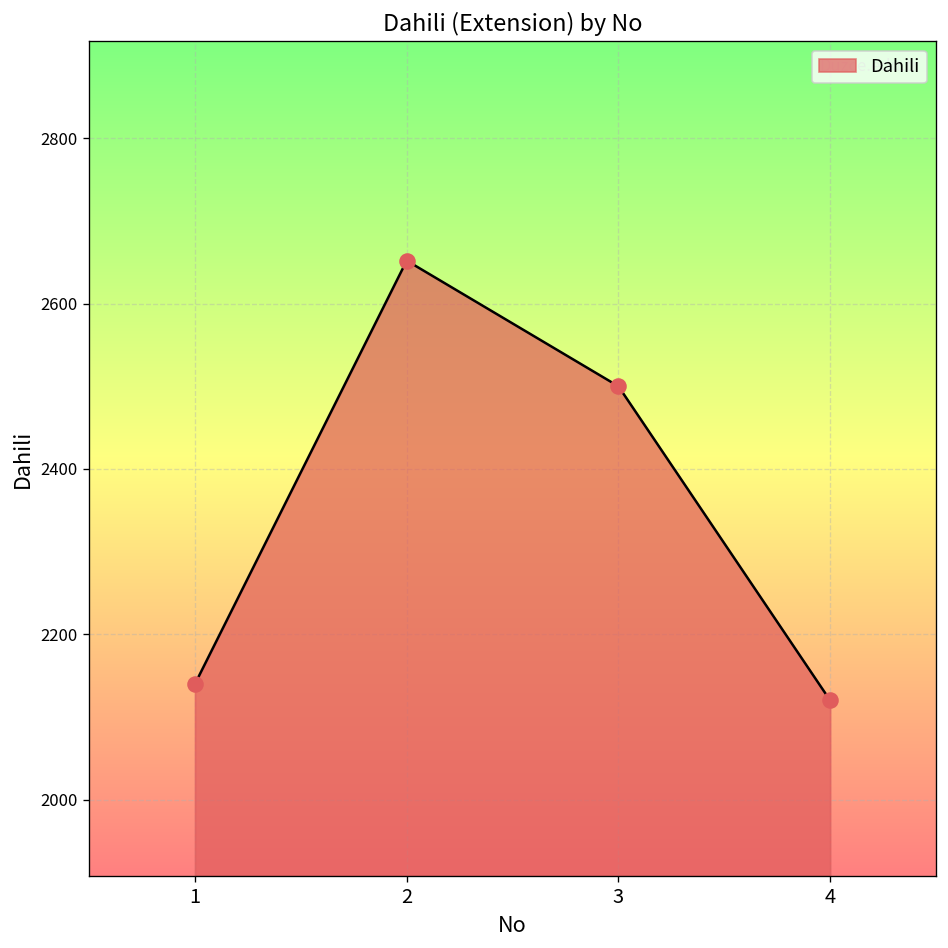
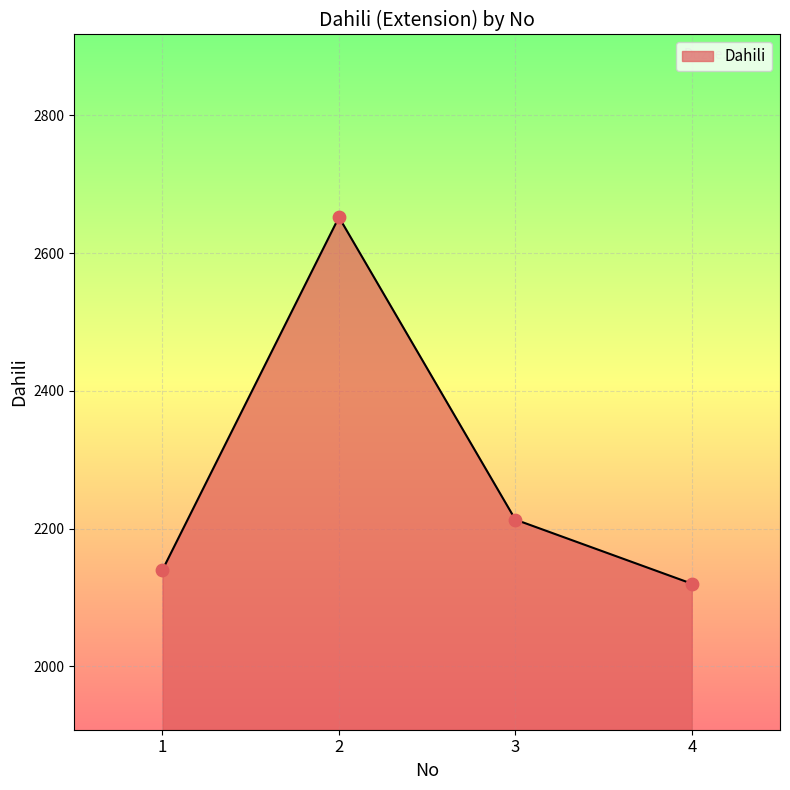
3: 2500 -> 2210
